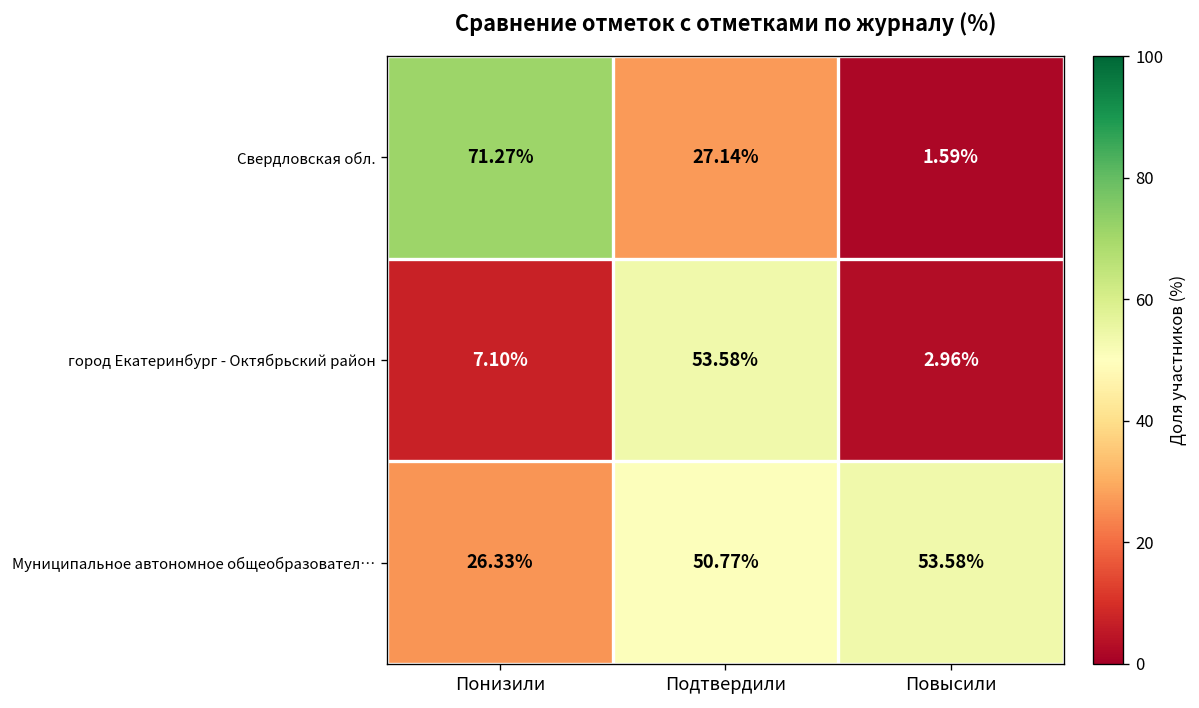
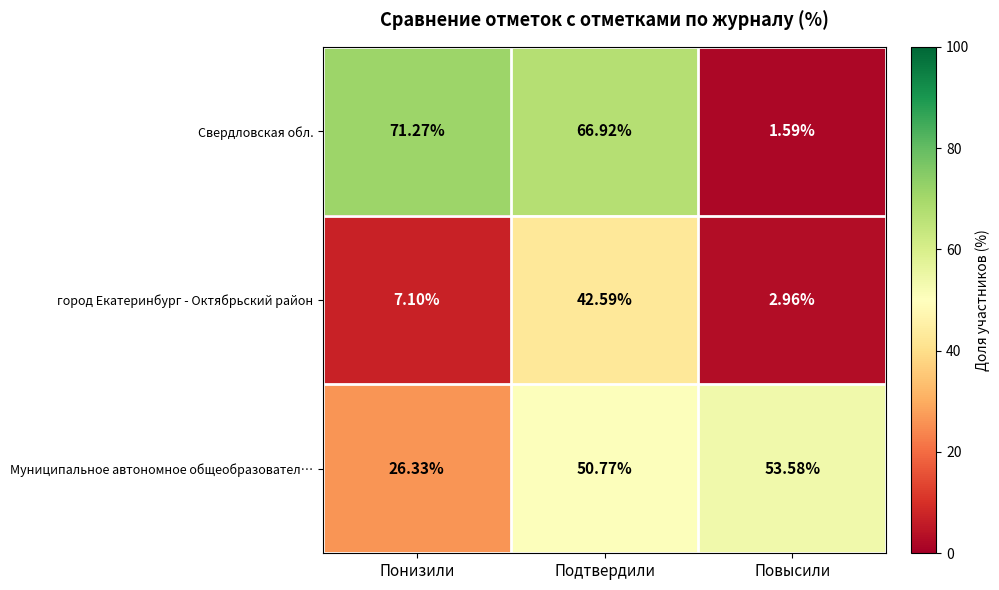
Свердловская обл., Подтвердили: 27.14% -> 66.92%
город Екатеринбург - Октябрьский район, Подтвердили: 53.58% -> 42.59%
